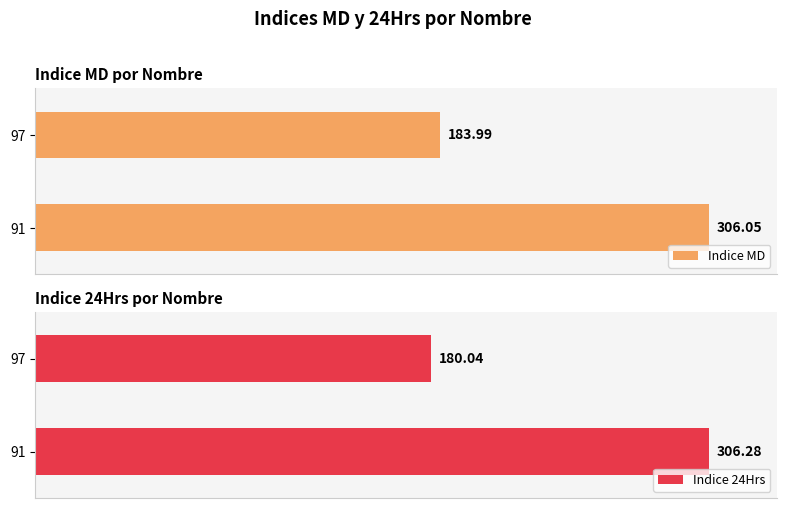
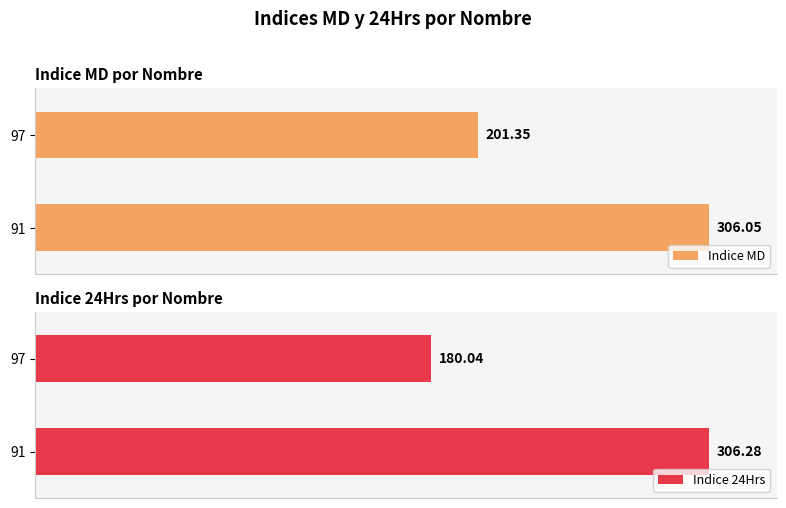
Indice MD por Nombre, 97: 183.99 -> 201.35
